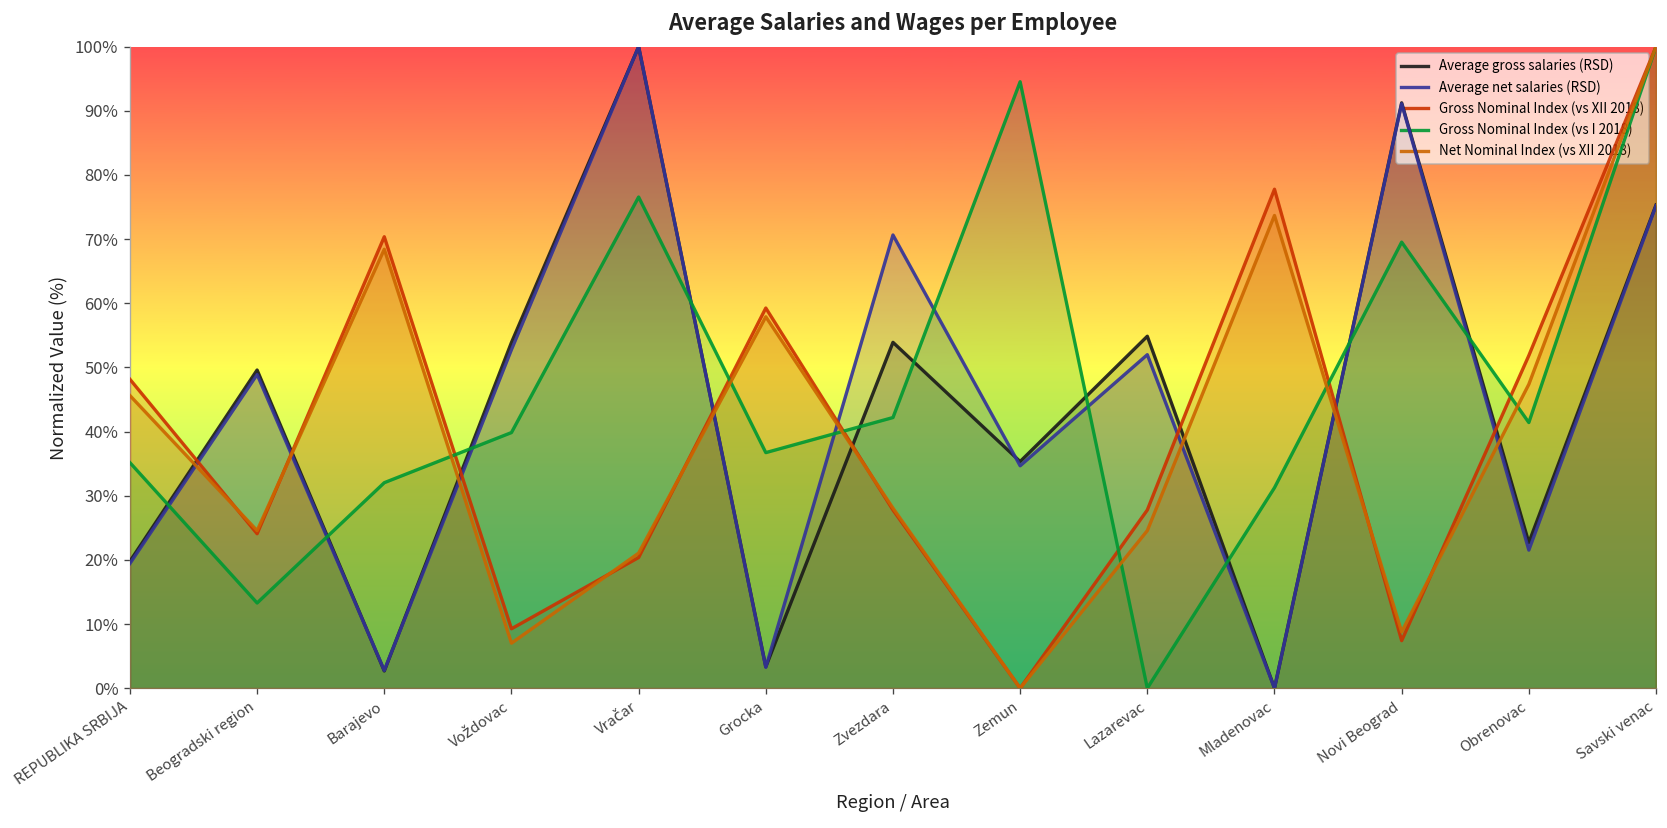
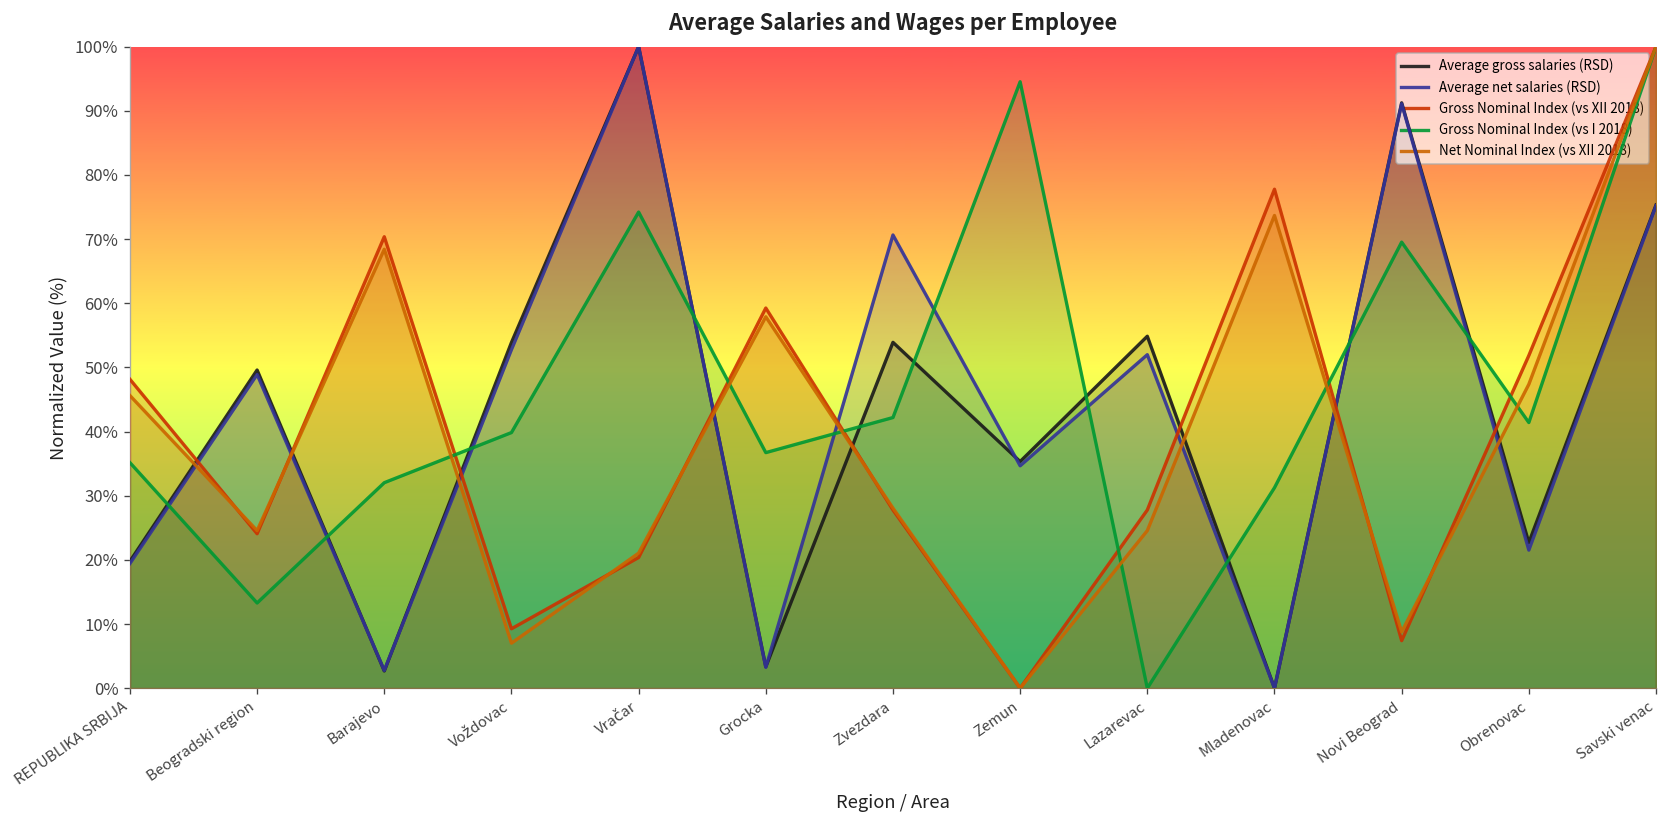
Gross Nominal Index (vs I 2018), Vračar: 77% -> 74%
